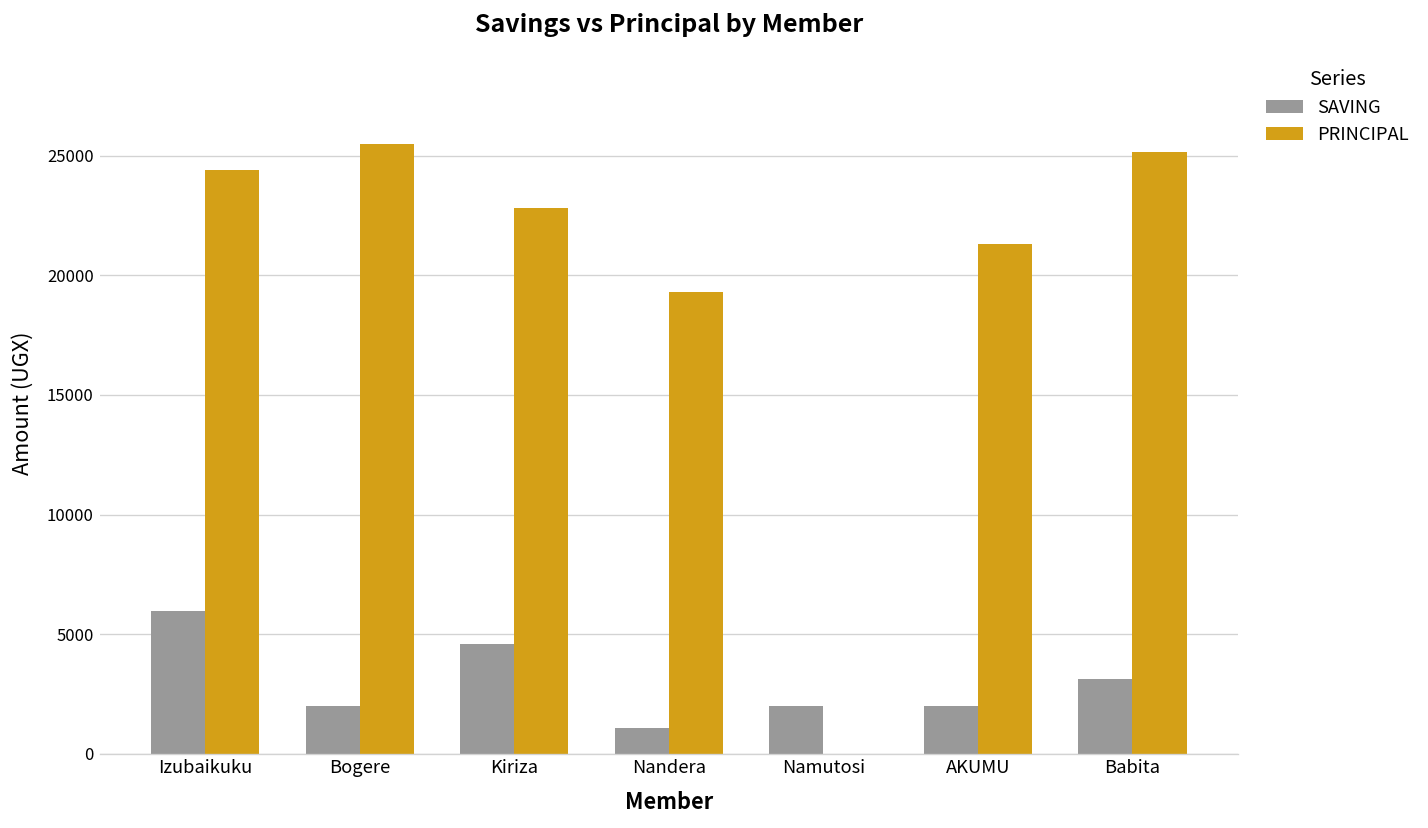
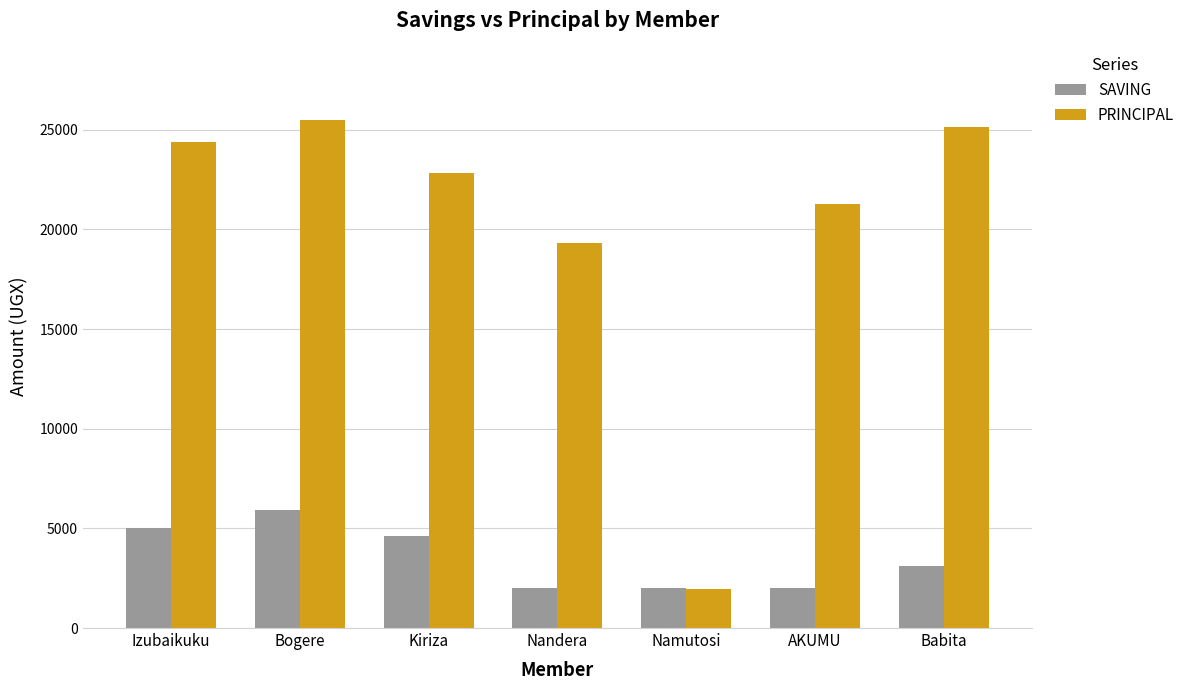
SAVING, Izubaikuku: 6000 -> 5000
SAVING, Bogere: 2000 -> 5900
SAVING, Nandera: 1100 -> 2000
PRINCIPAL, Namutosi: 0 -> 1900
